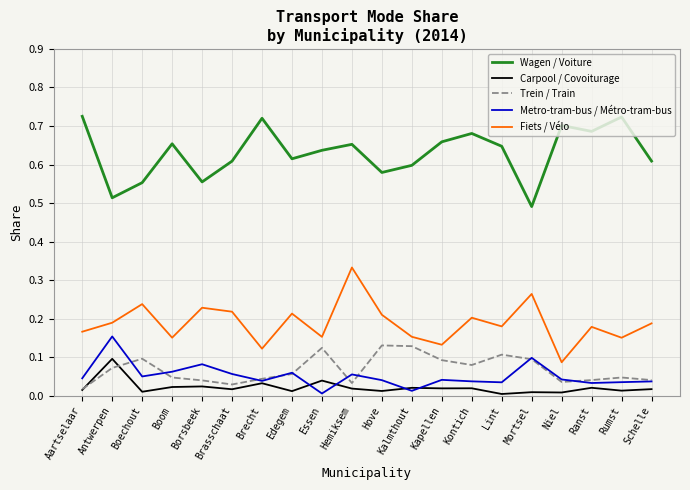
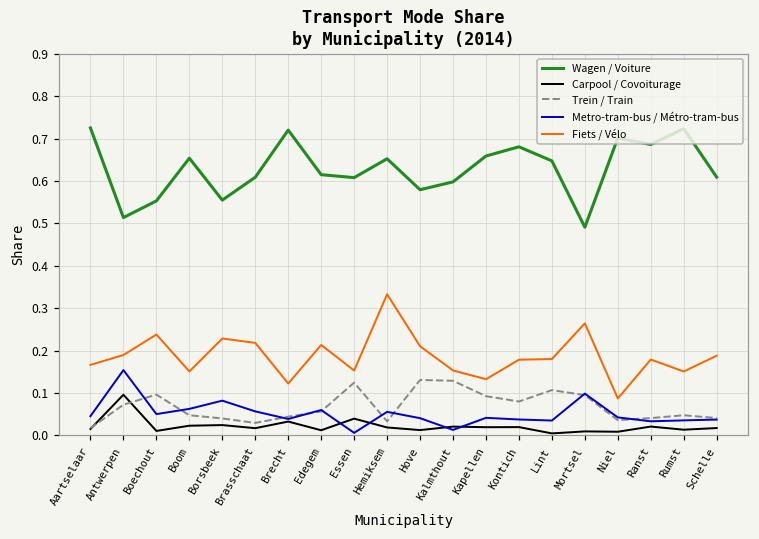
Wagen / Voiture, Essen: 0.64 -> 0.61
Fiets / Vélo, Kontich: 0.20 -> 0.18
